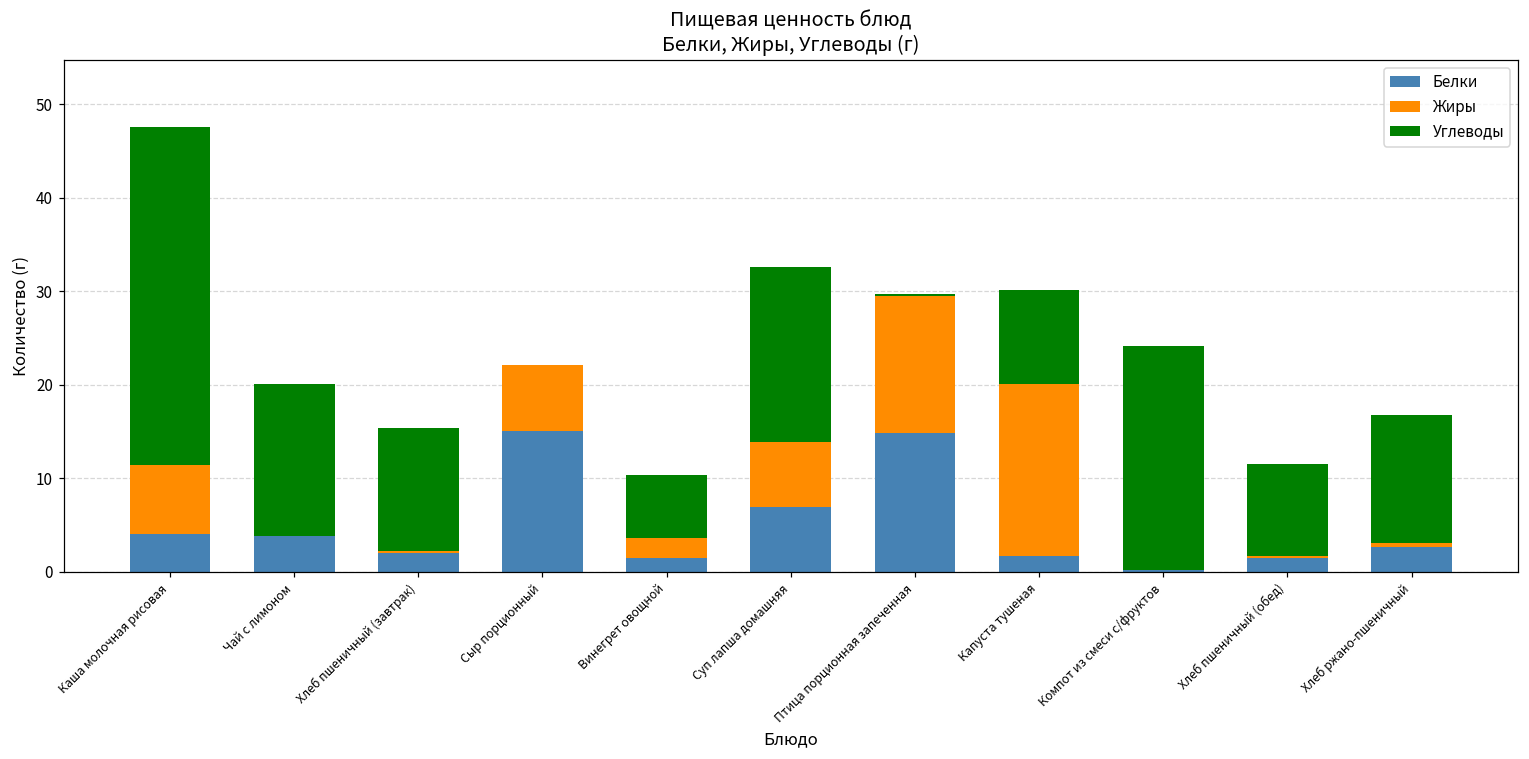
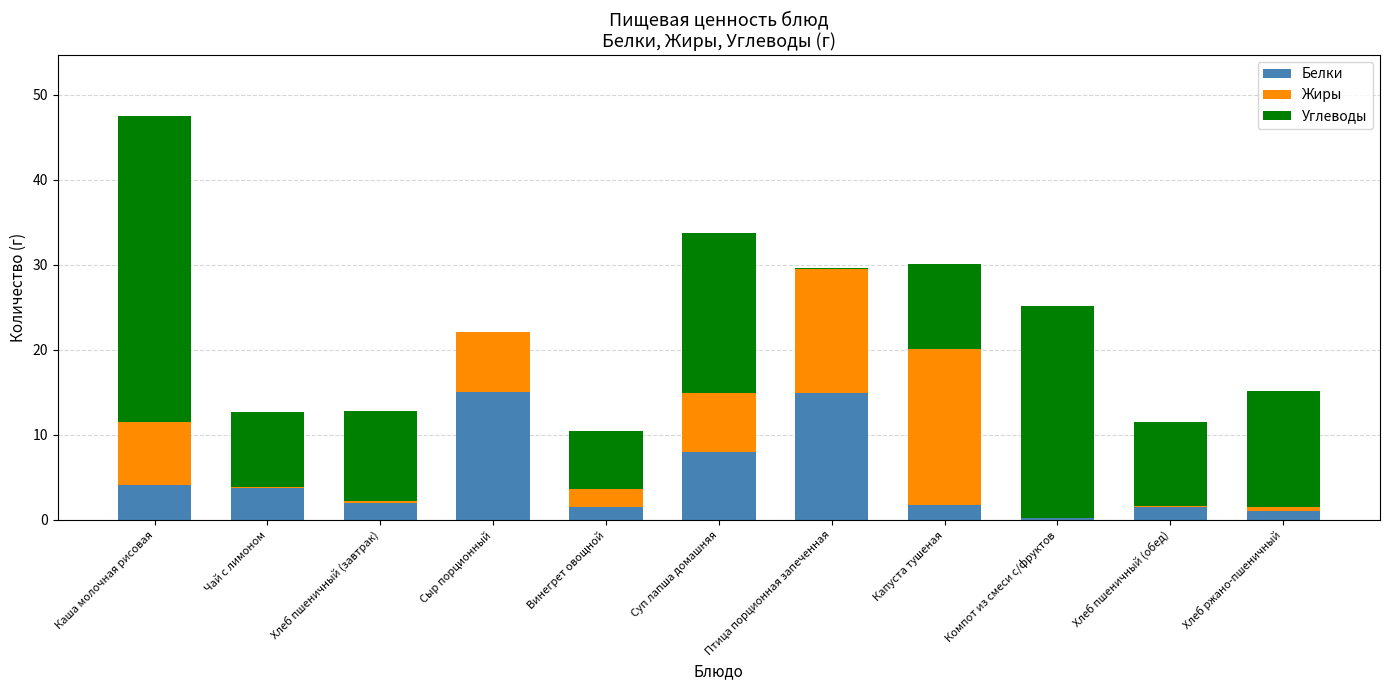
Углеводы, Чай с лимоном: 16 -> 9
Углеводы, Хлеб пшеничный (завтрак): 13 -> 11
Белки, Суп лапша домашняя: 7 -> 8
Углеводы, Компот из смеси с/фруктов: 24 -> 25
Белки, Хлеб ржано-пшеничный: 3 -> 1
